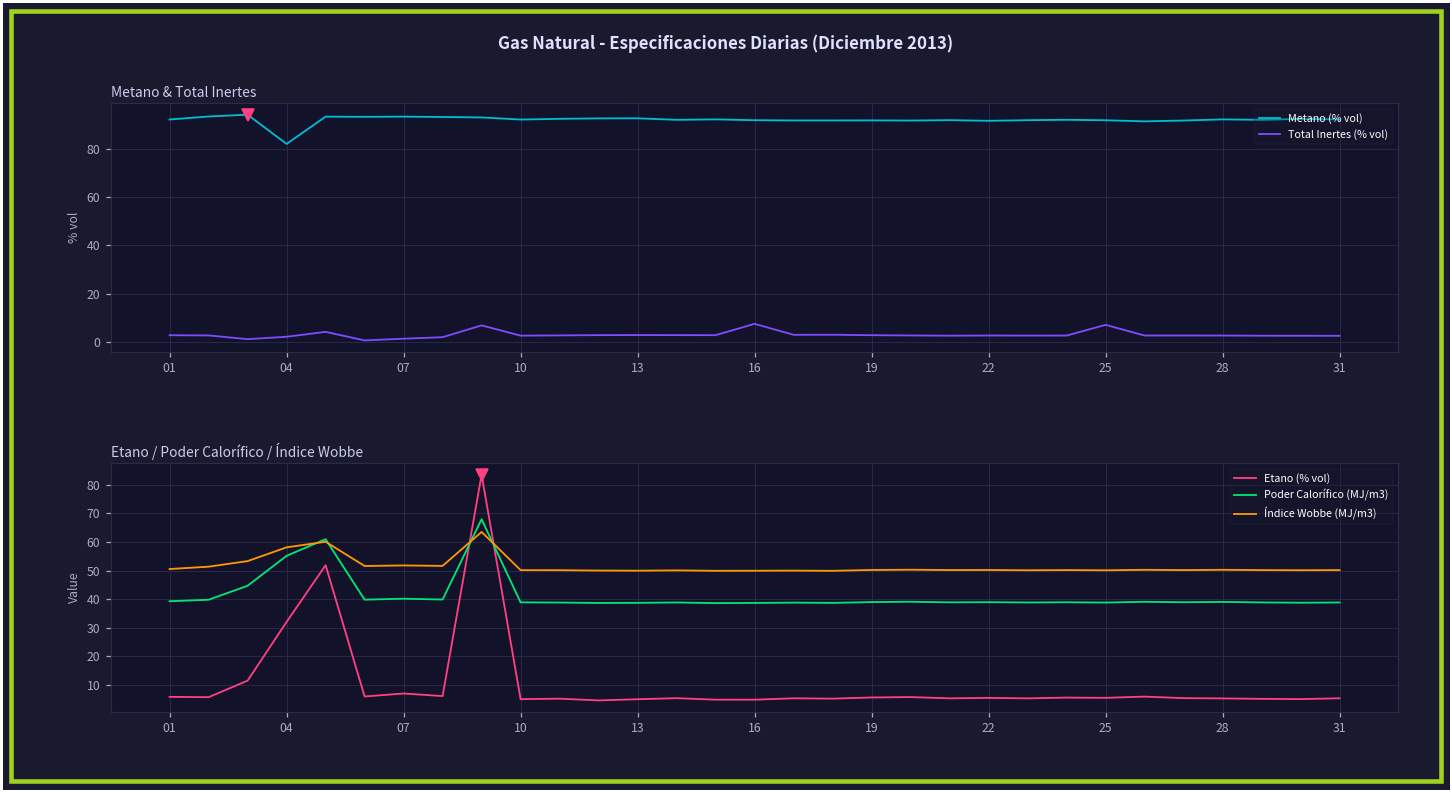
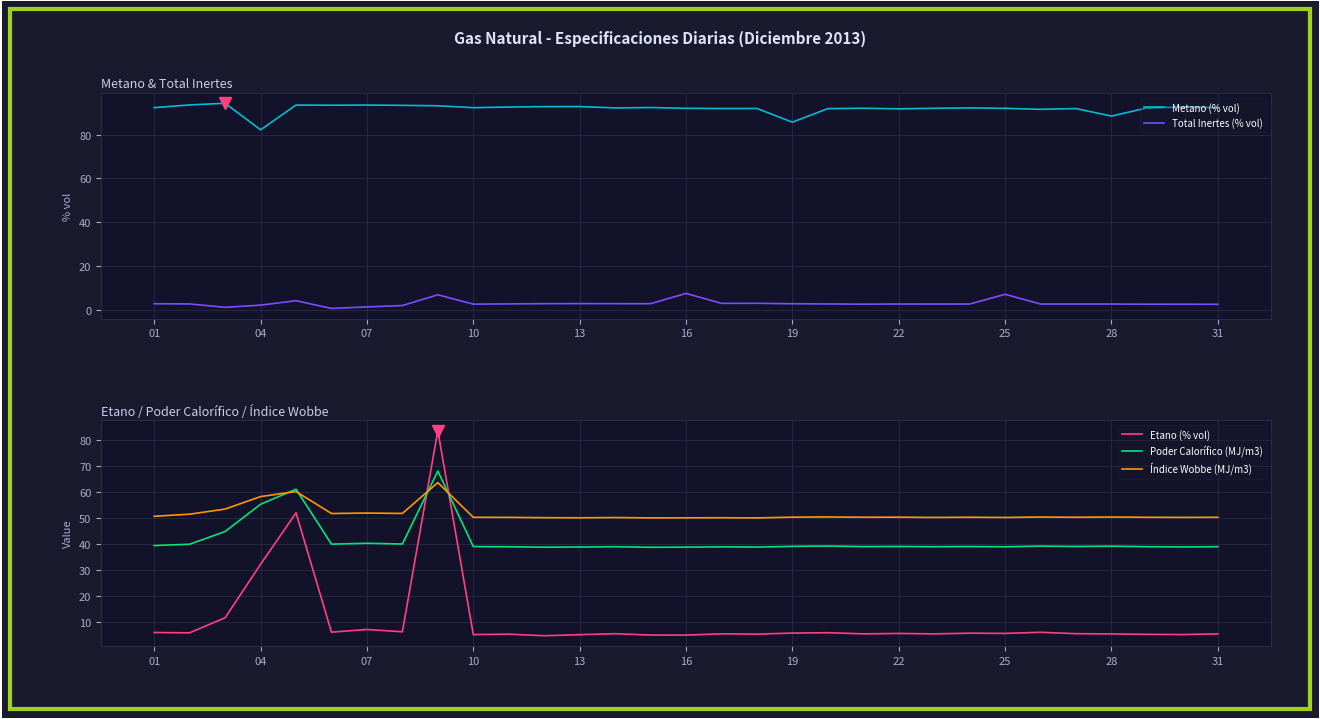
Metano & Total Inertes, Metano (% vol), 19: 92 -> 86
Metano & Total Inertes, Metano (% vol), 28: 92 -> 88
